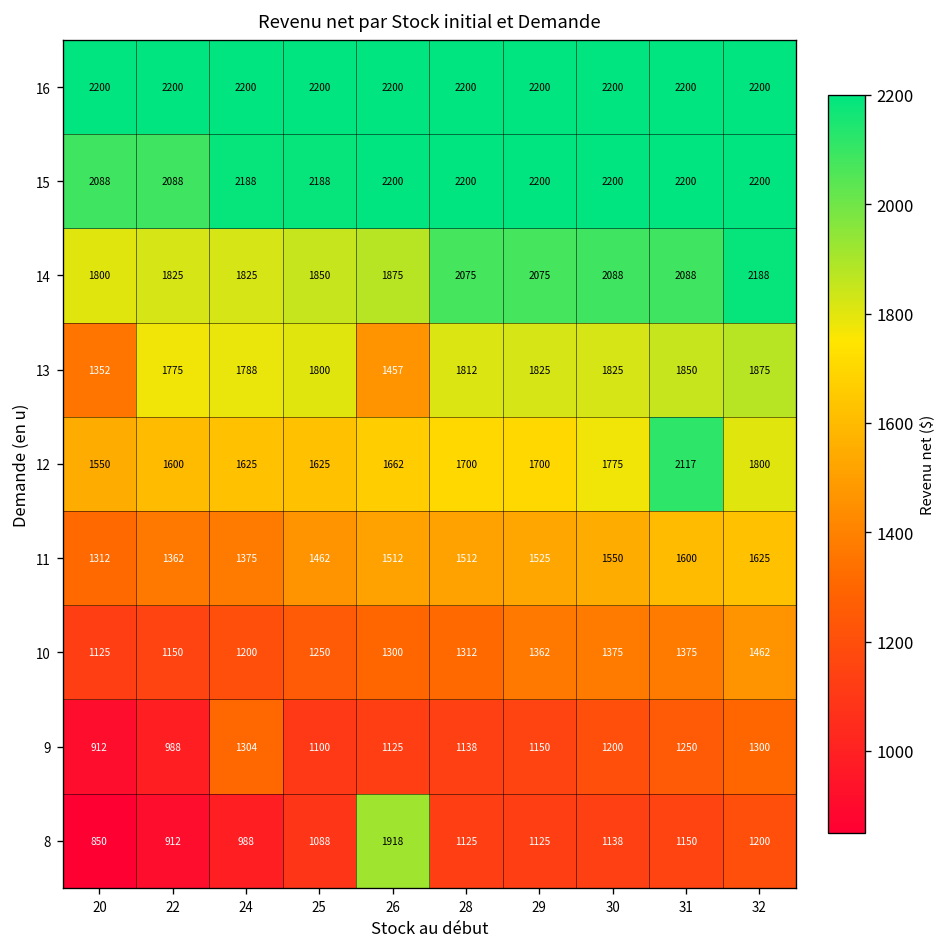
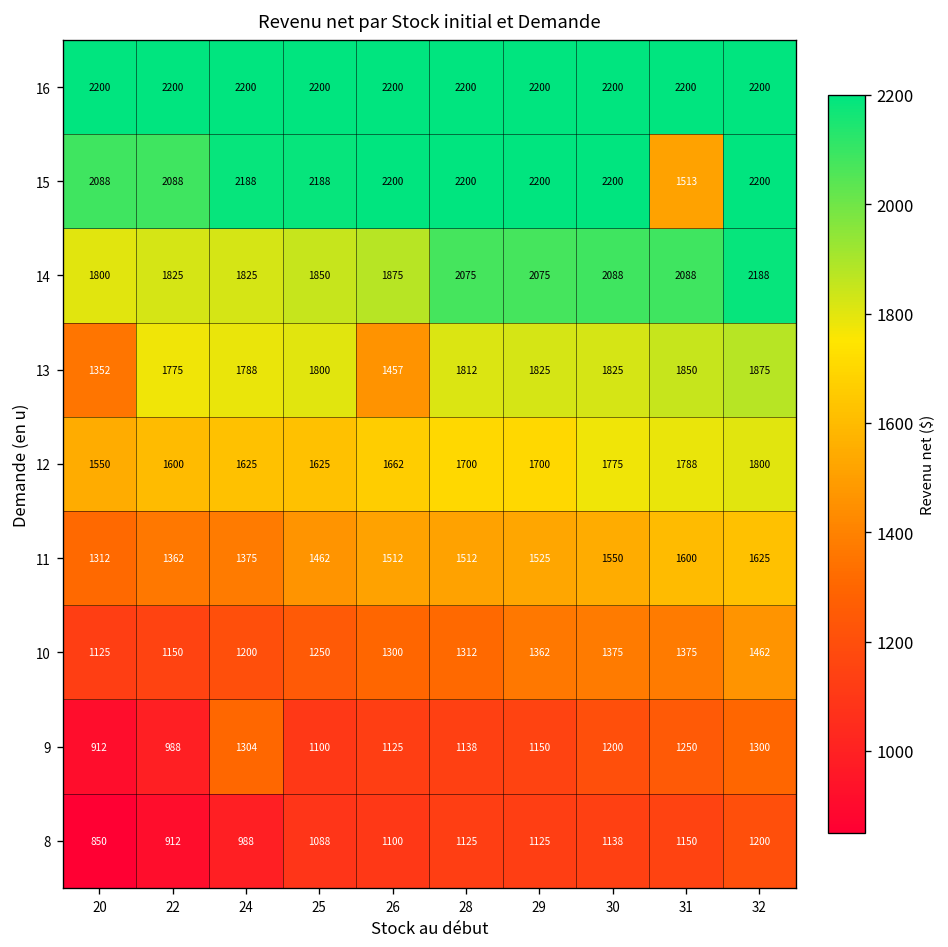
15, 31: 2200 -> 1513
12, 31: 2117 -> 1788
8, 26: 1918 -> 1100
